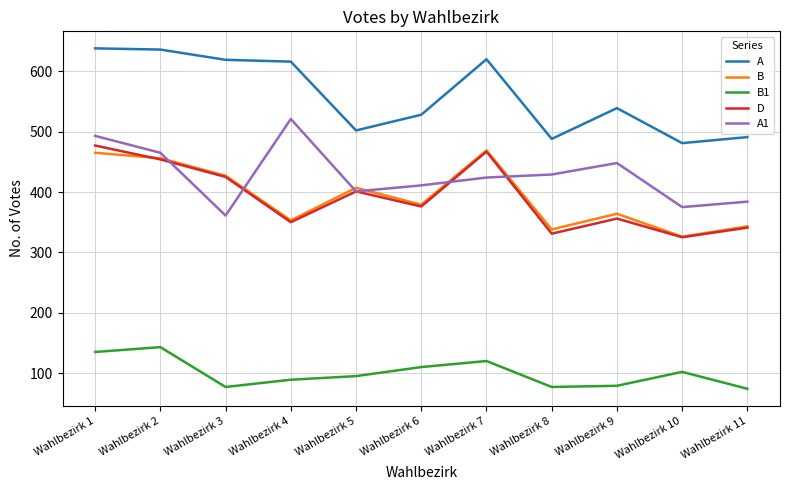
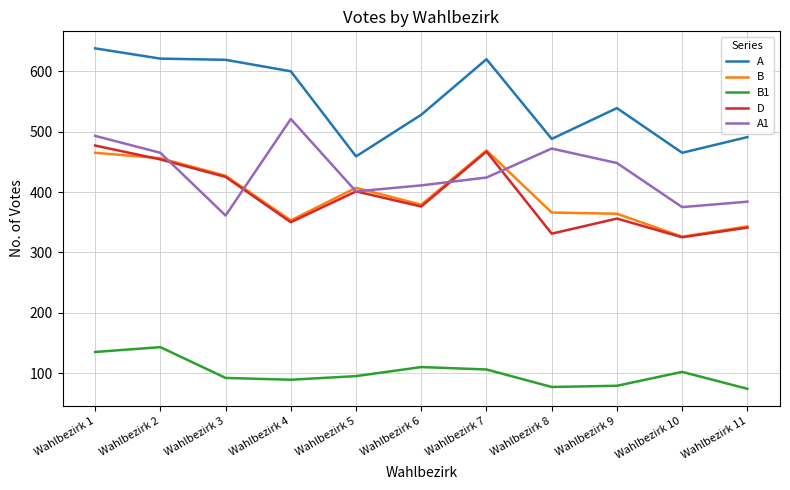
A, Wahlbezirk 2: 640 -> 620
B1, Wahlbezirk 3: 80 -> 90
A, Wahlbezirk 4: 620 -> 600
A, Wahlbezirk 5: 500 -> 460
B1, Wahlbezirk 7: 120 -> 110
B, Wahlbezirk 8: 340 -> 370
A1, Wahlbezirk 8: 430 -> 470
A, Wahlbezirk 10: 480 -> 470
